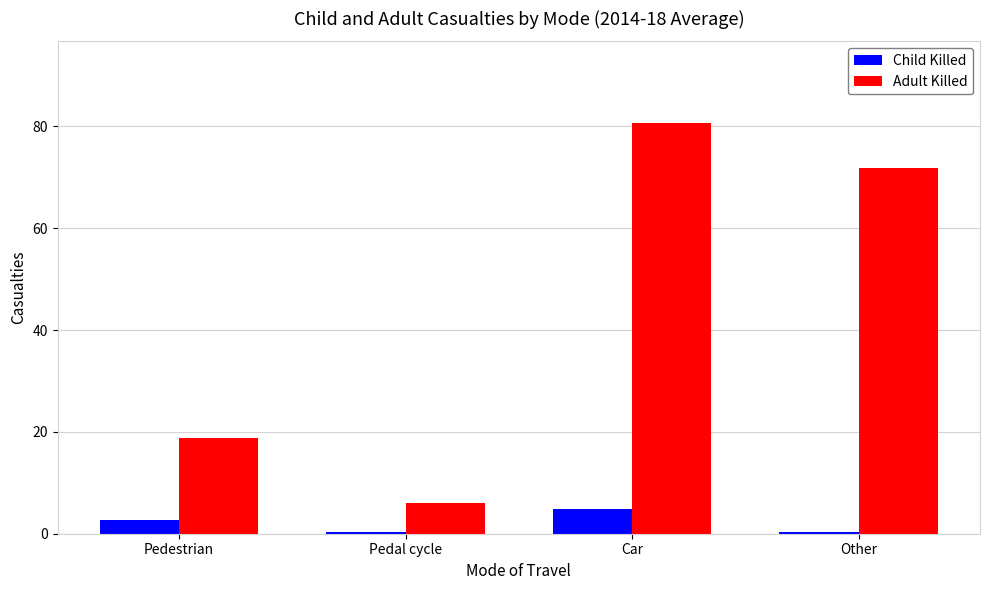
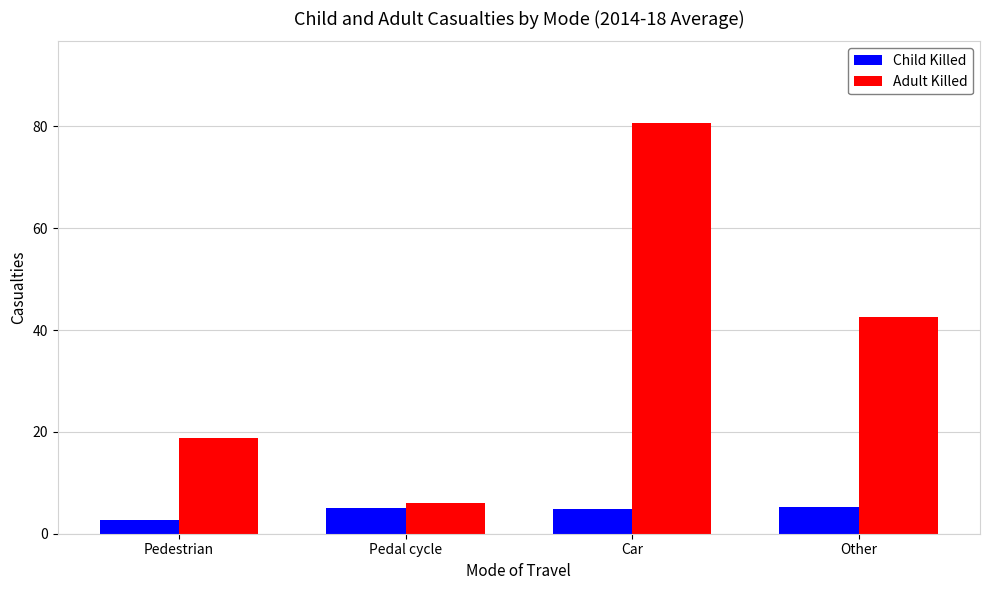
Child Killed, Pedal cycle: 0 -> 5
Child Killed, Other: 0 -> 5
Adult Killed, Other: 72 -> 43
